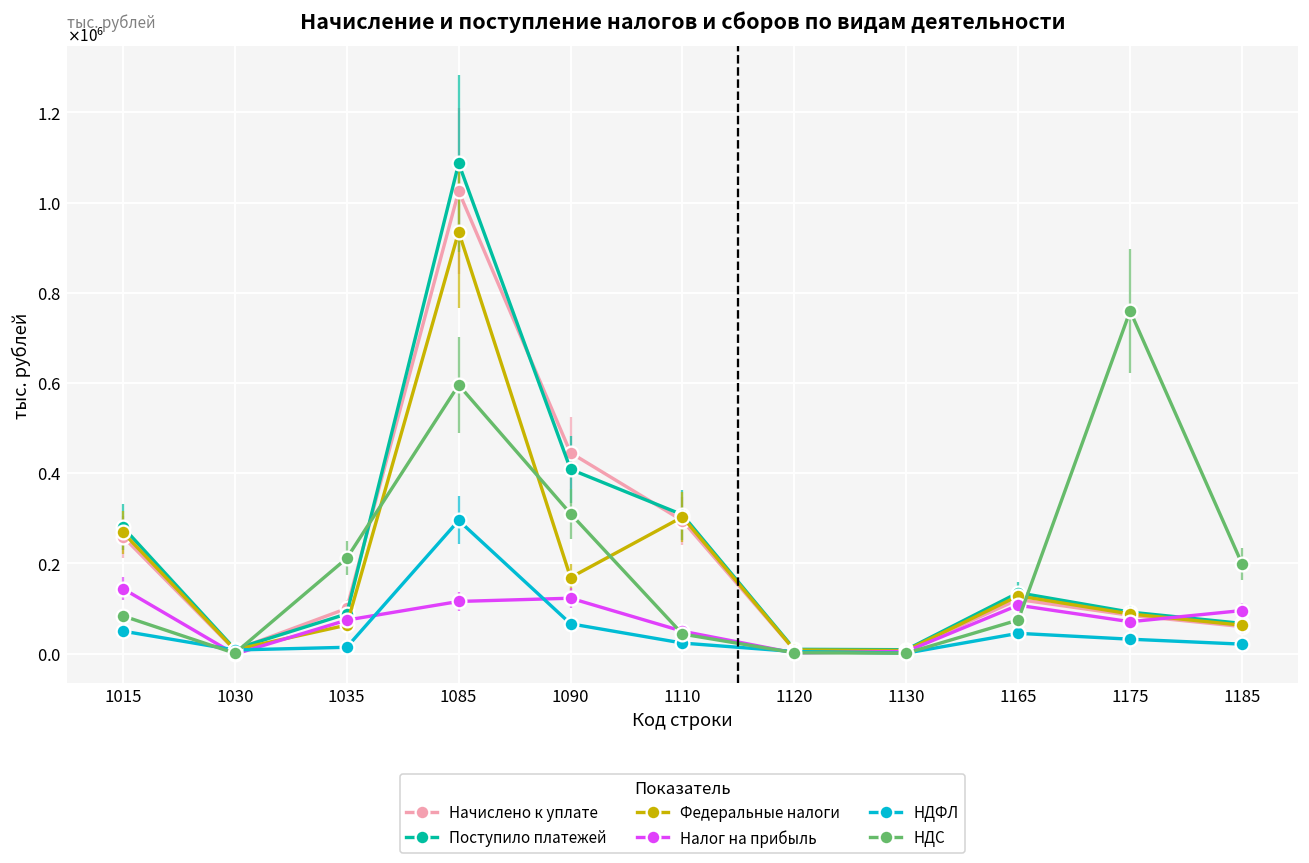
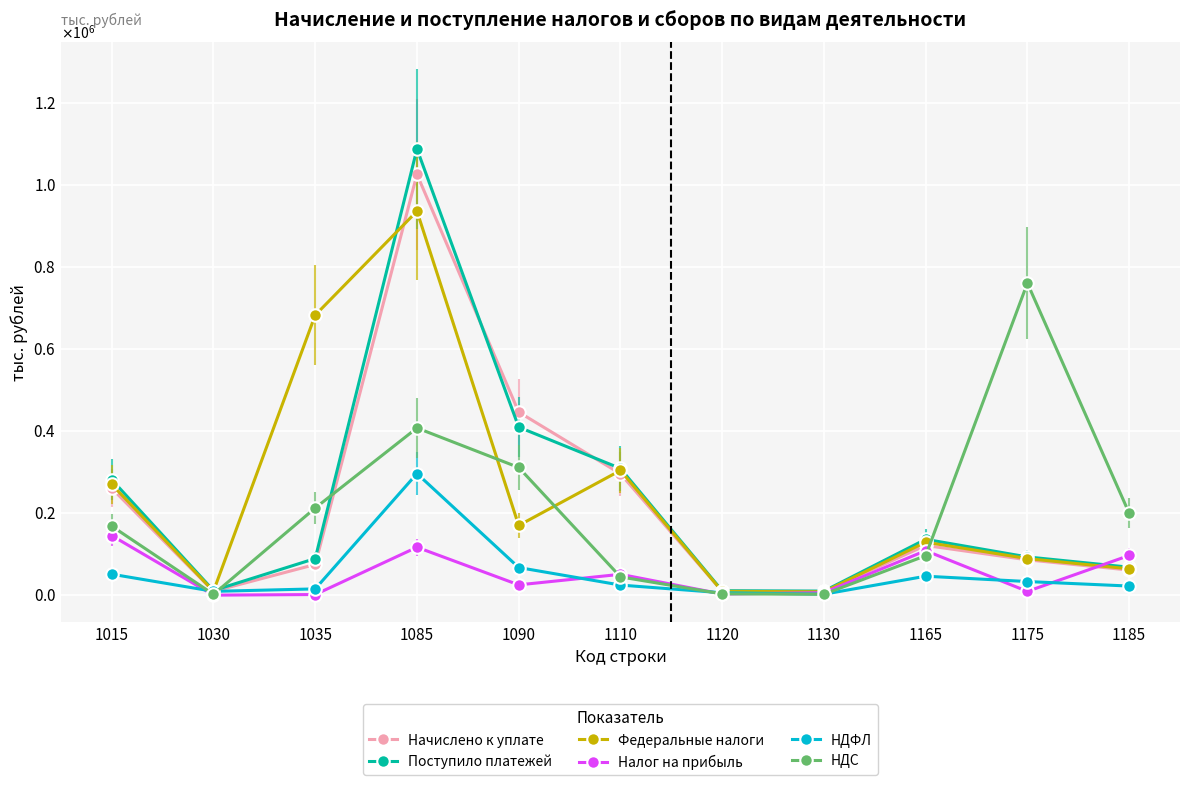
НДС, 1015: 80000 -> 170000
Начислено к уплате, 1035: 100000 -> 70000
Федеральные налоги, 1035: 60000 -> 680000
Налог на прибыль, 1035: 70000 -> 0
НДС, 1085: 600000 -> 410000
Налог на прибыль, 1090: 120000 -> 20000
НДС, 1165: 70000 -> 100000
Налог на прибыль, 1175: 70000 -> 10000
